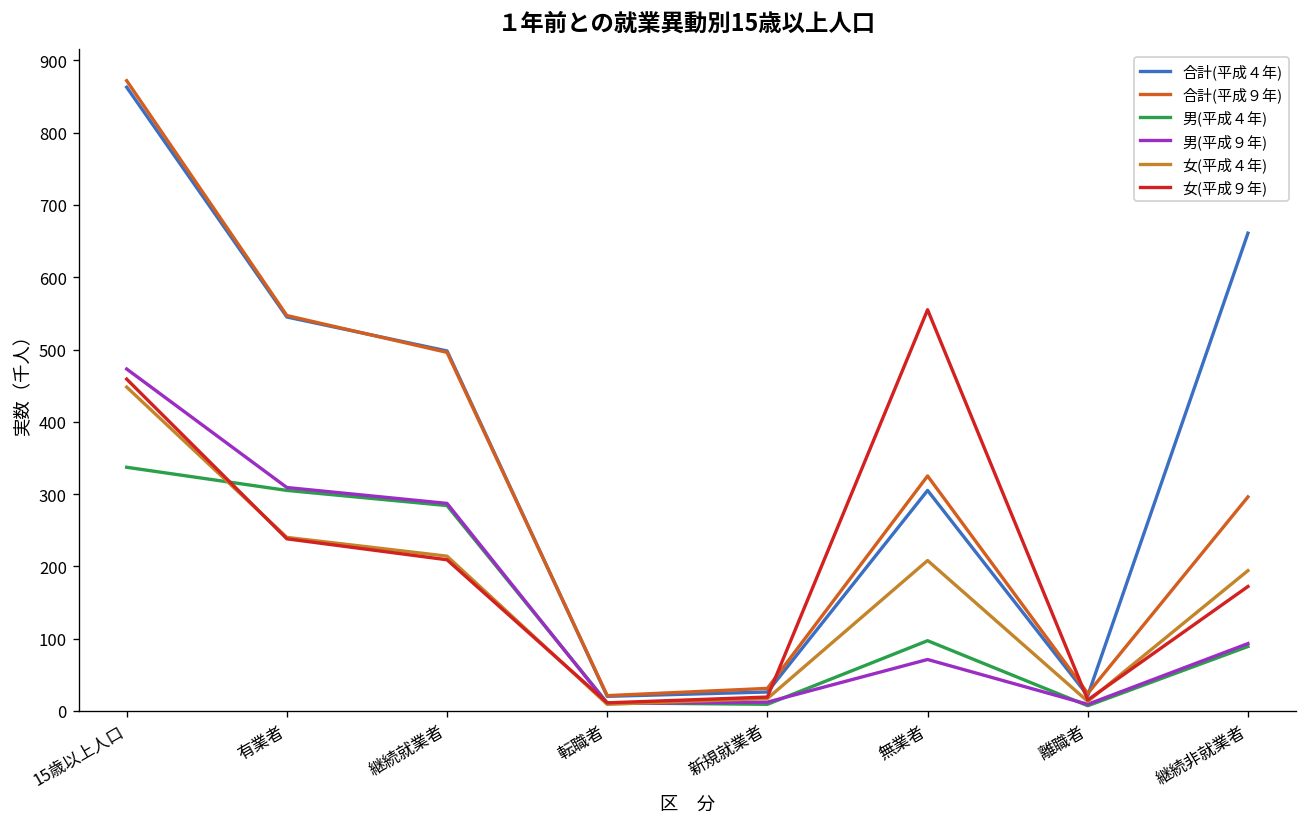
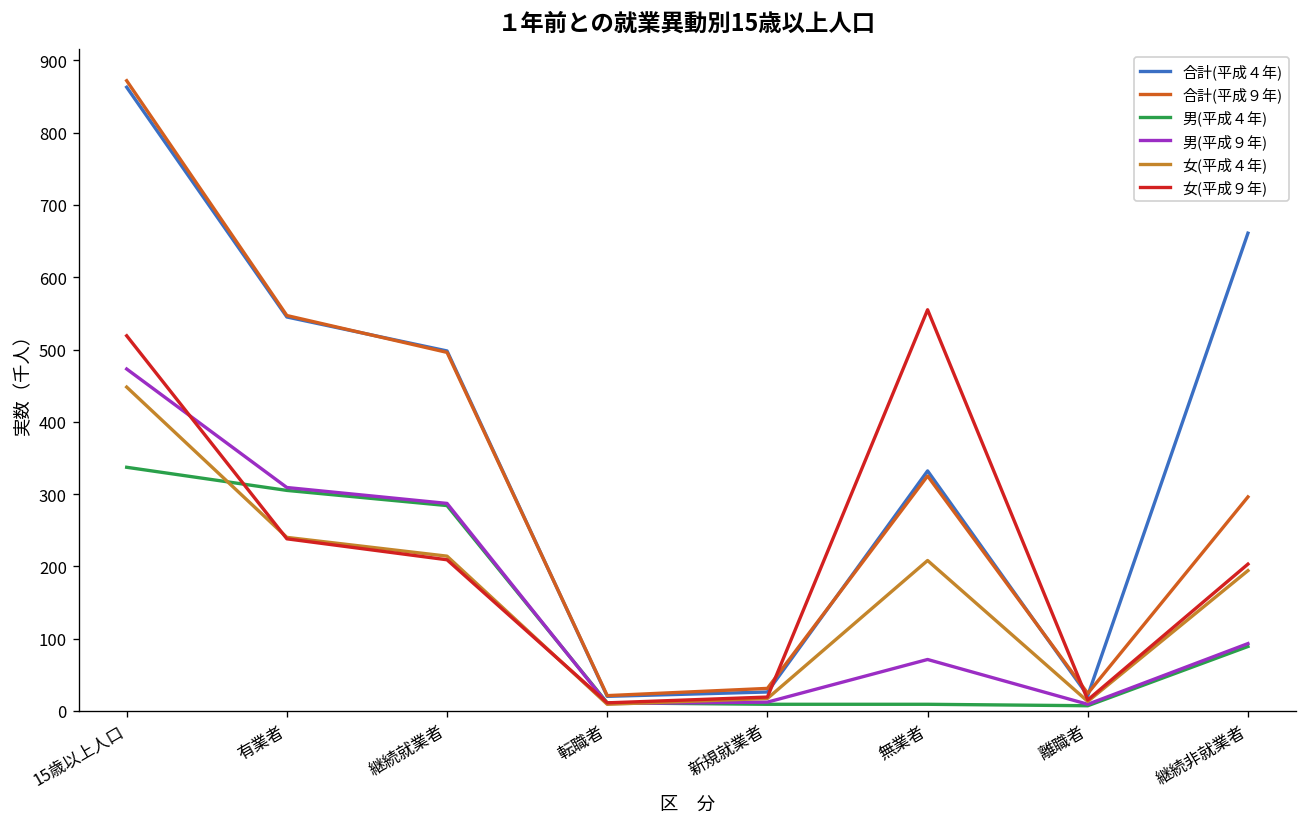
女(平成９年), 15歳以上人口: 460 -> 520
合計(平成４年), 無業者: 310 -> 330
男(平成４年), 無業者: 100 -> 10
女(平成９年), 継続非就業者: 170 -> 200
